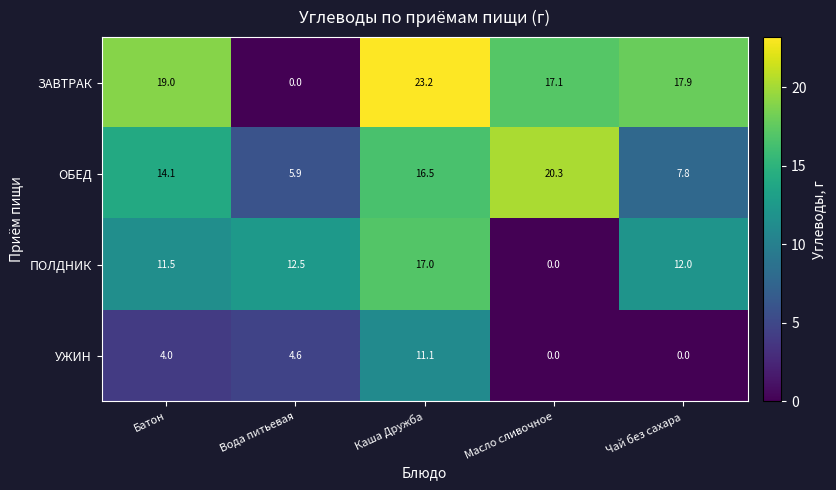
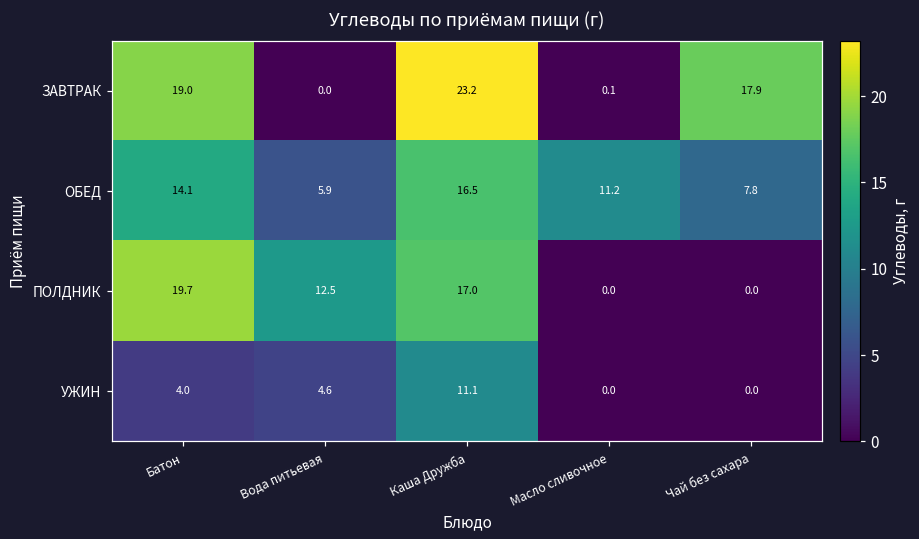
ЗАВТРАК, Масло сливочное: 17.1 -> 0.1
ОБЕД, Масло сливочное: 20.3 -> 11.2
ПОЛДНИК, Батон: 11.5 -> 19.7
ПОЛДНИК, Чай без сахара: 12.0 -> 0.0
